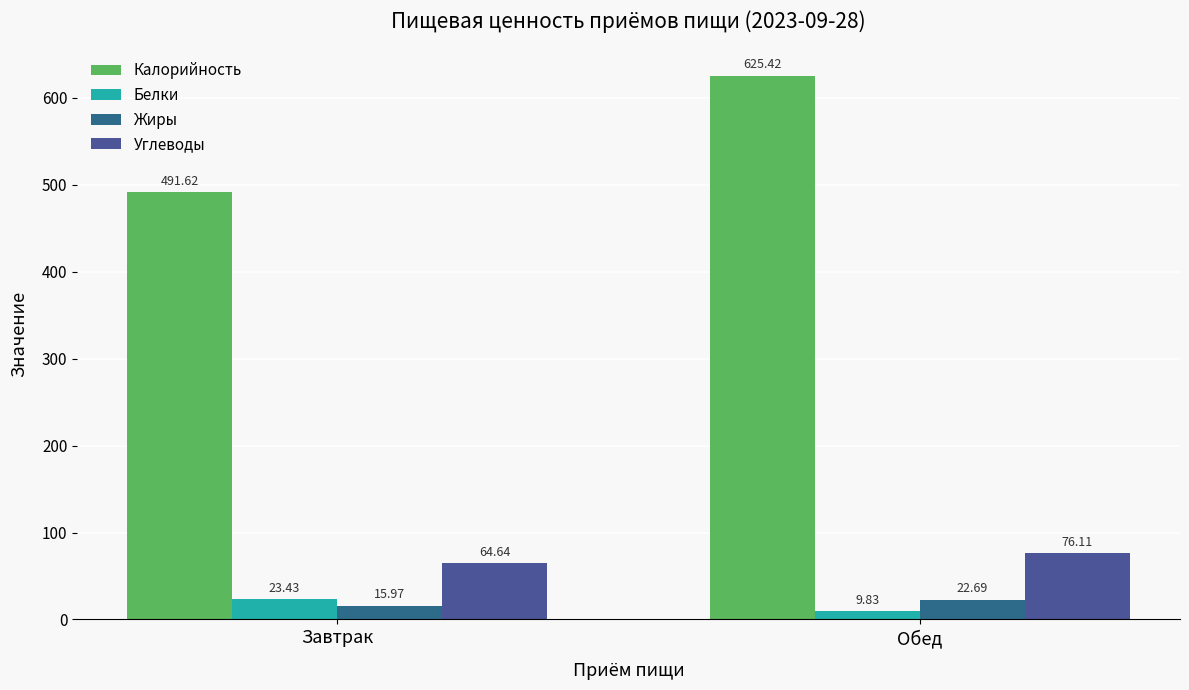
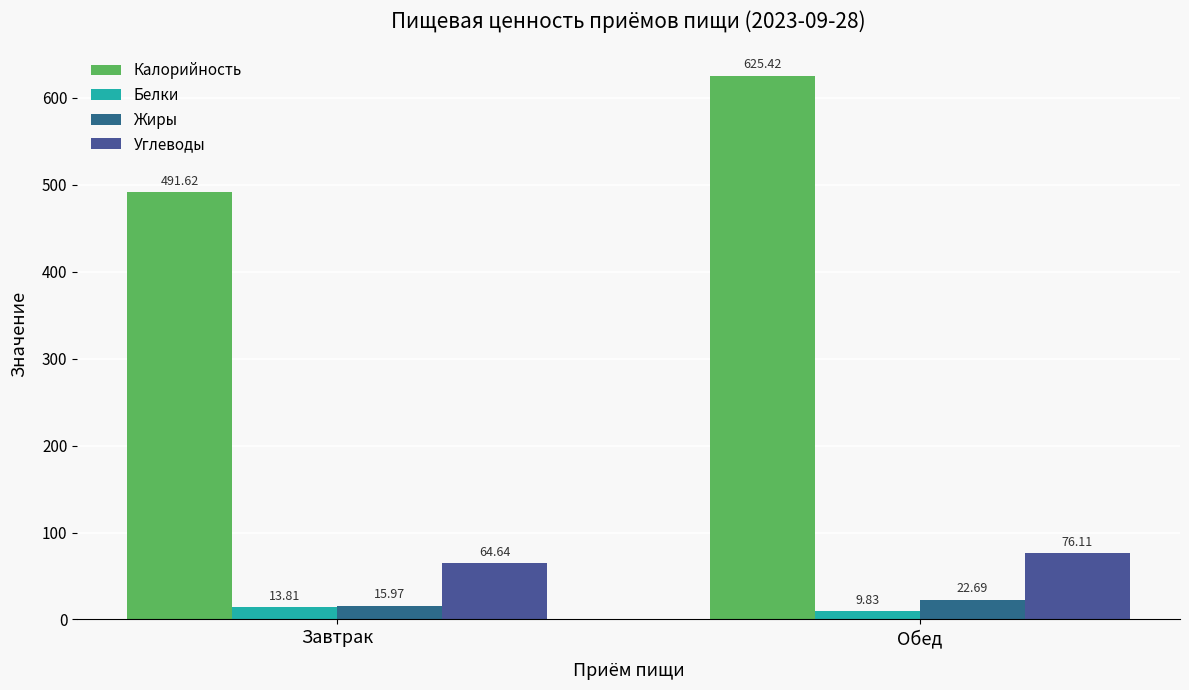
Белки, Завтрак: 23.43 -> 13.81
